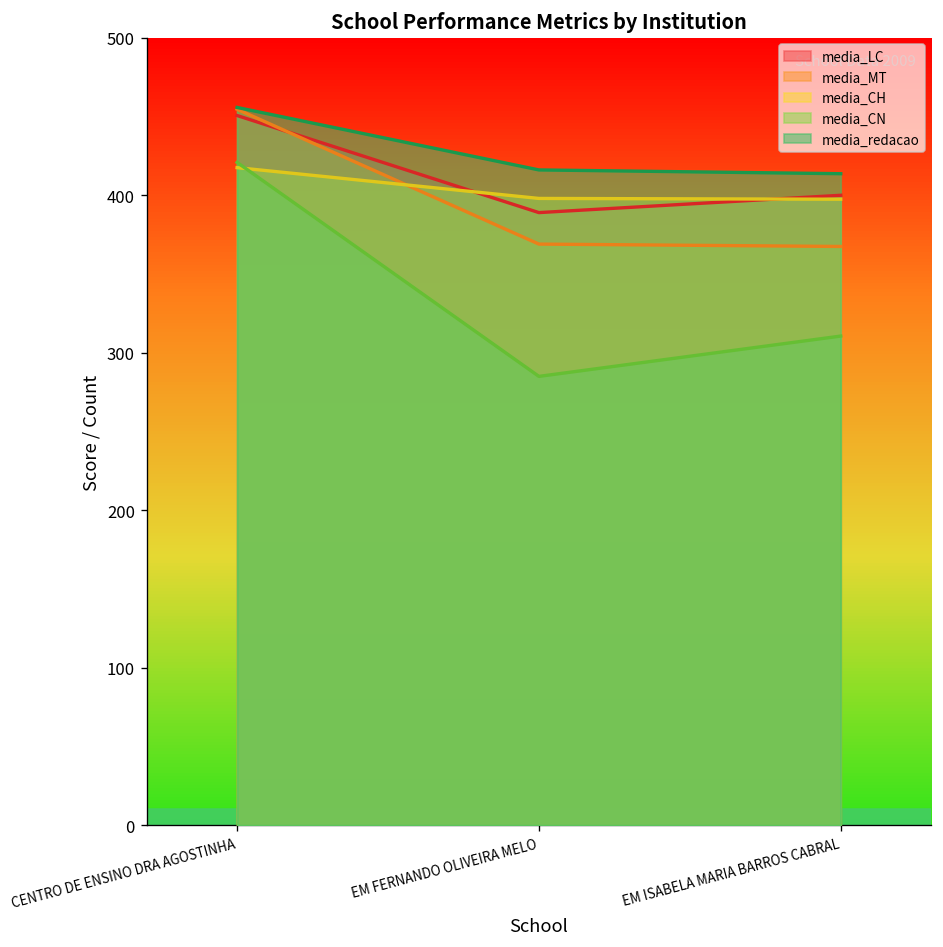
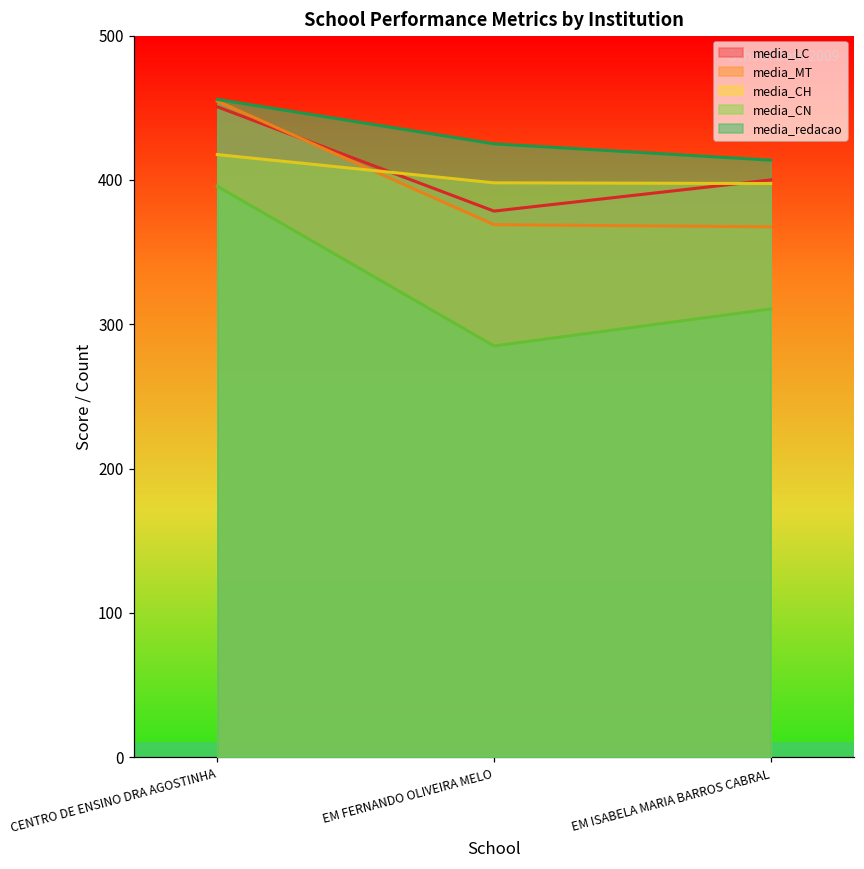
media_CN, CENTRO DE ENSINO DRA AGOSTINHA: 421 -> 396
media_LC, EM FERNANDO OLIVEIRA MELO: 389 -> 378
media_redacao, EM FERNANDO OLIVEIRA MELO: 416 -> 425
